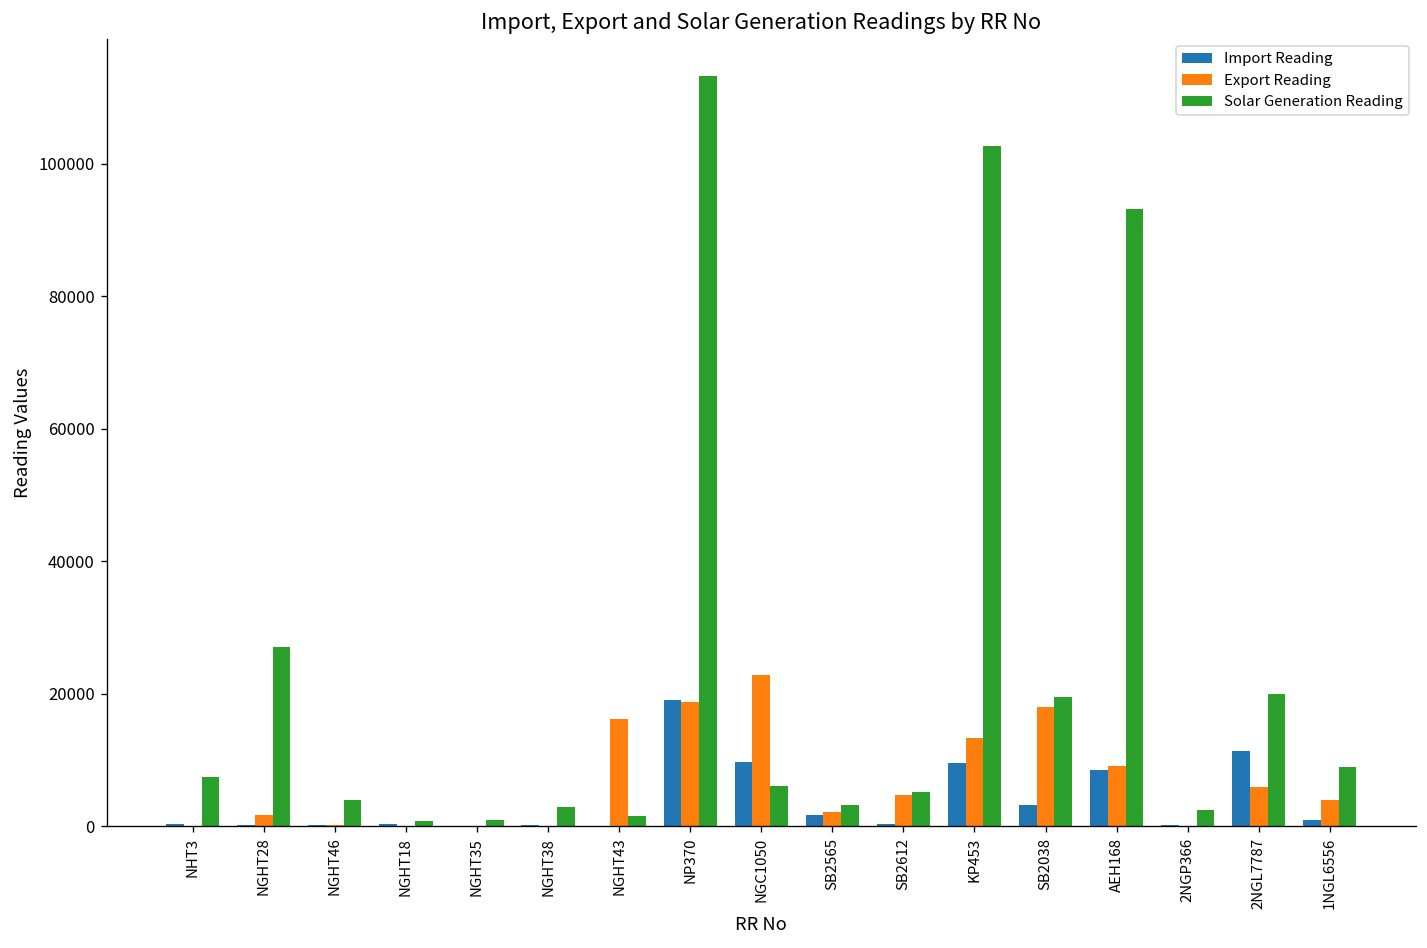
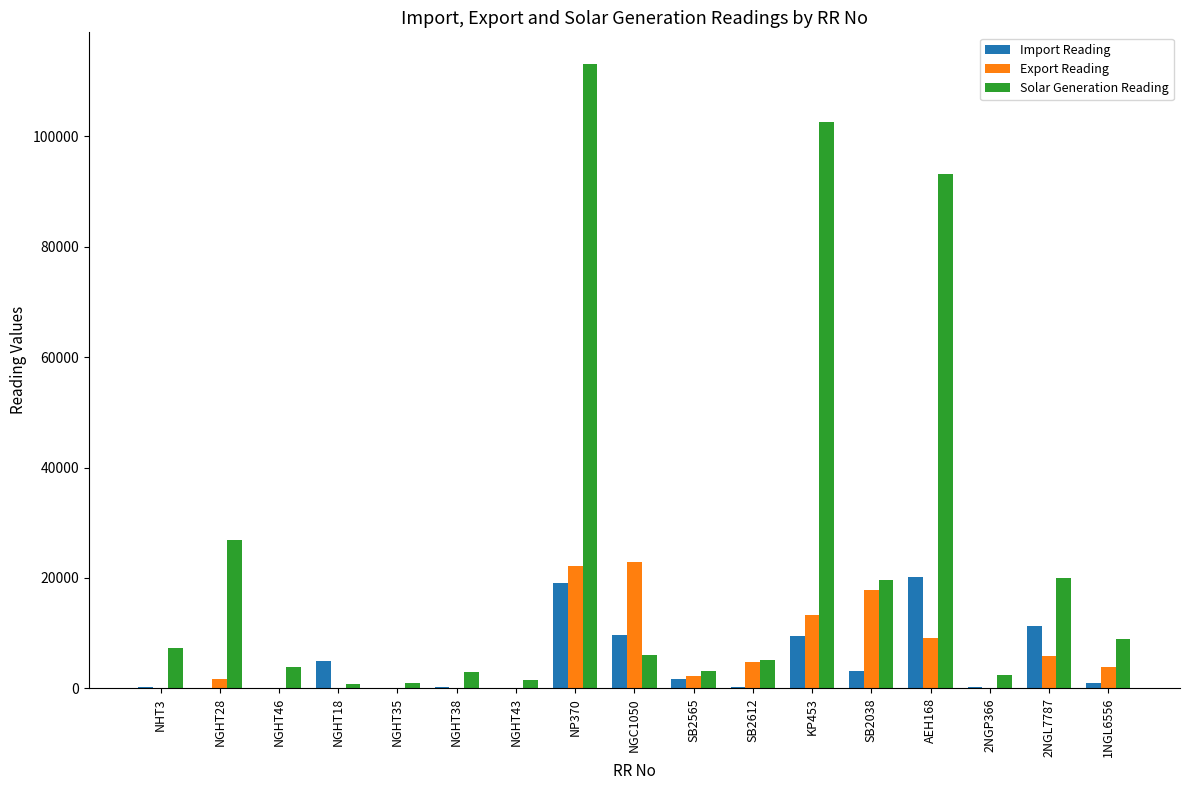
Import Reading, NGHT18: 0 -> 5000
Export Reading, NGHT43: 16000 -> 0
Export Reading, NP370: 19000 -> 22000
Import Reading, AEH168: 9000 -> 20000
